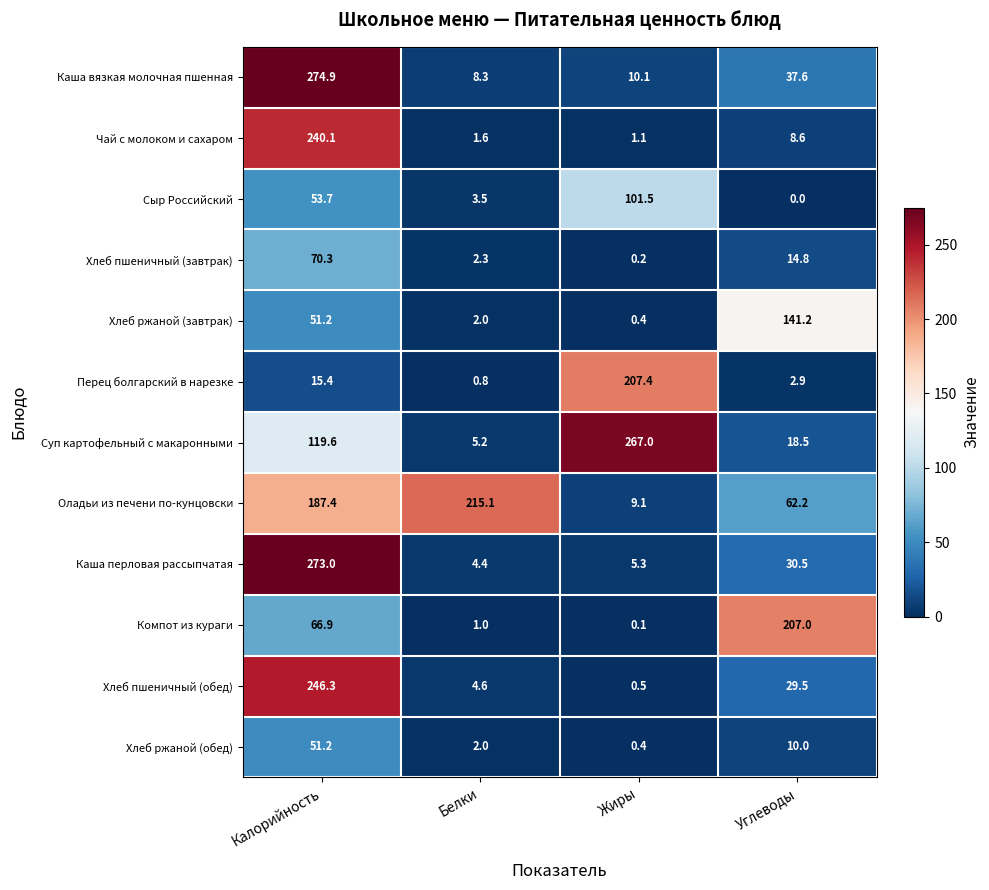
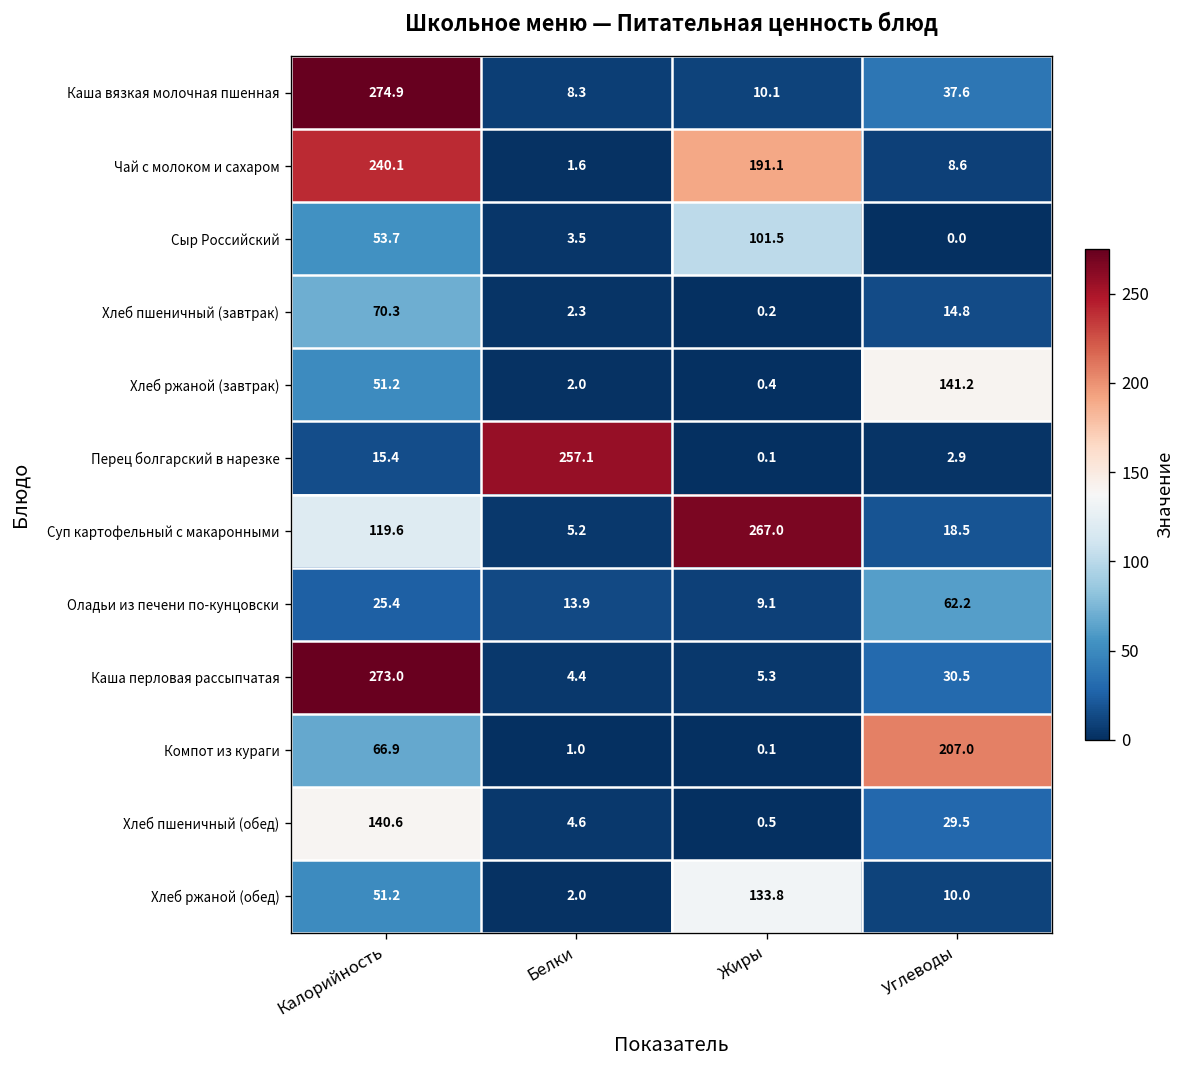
Чай с молоком и сахаром, Жиры: 1.1 -> 191.1
Перец болгарский в нарезке, Белки: 0.8 -> 257.1
Перец болгарский в нарезке, Жиры: 207.4 -> 0.1
Оладьи из печени по-кунцовски, Калорийность: 187.4 -> 25.4
Оладьи из печени по-кунцовски, Белки: 215.1 -> 13.9
Хлеб пшеничный (обед), Калорийность: 246.3 -> 140.6
Хлеб ржаной (обед), Жиры: 0.4 -> 133.8
